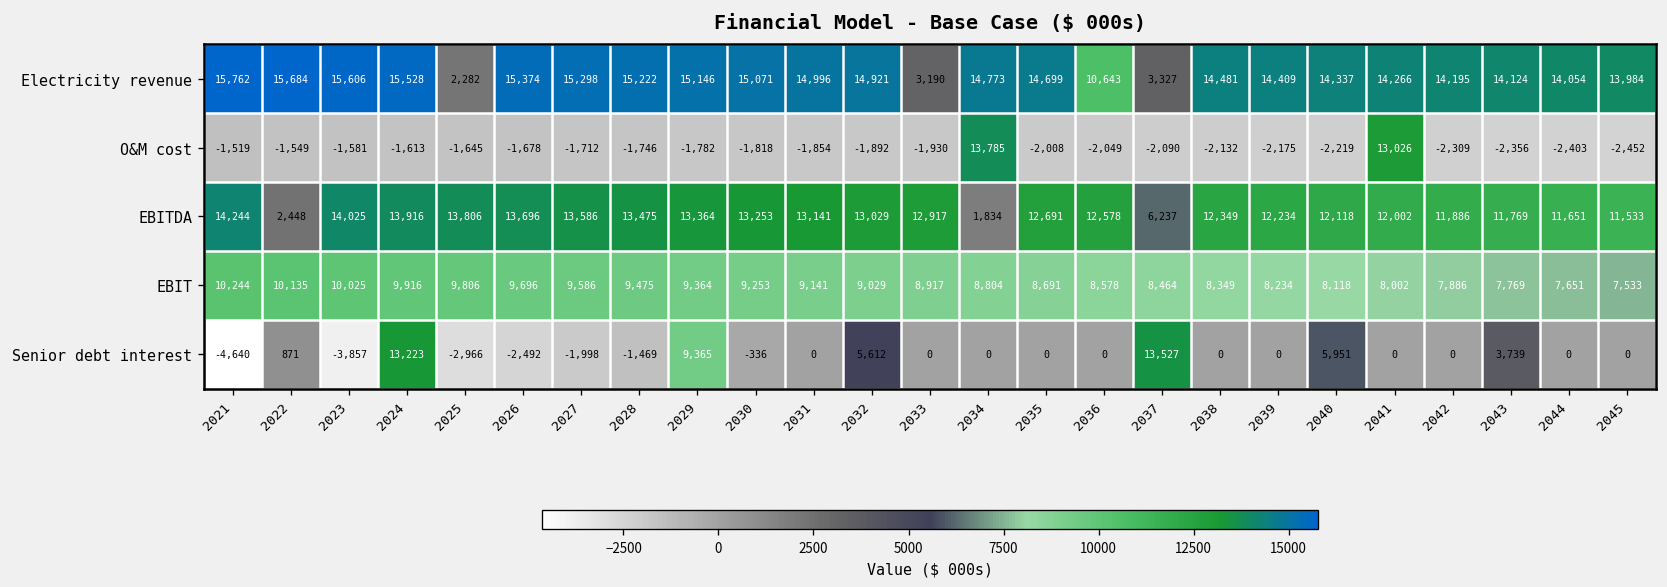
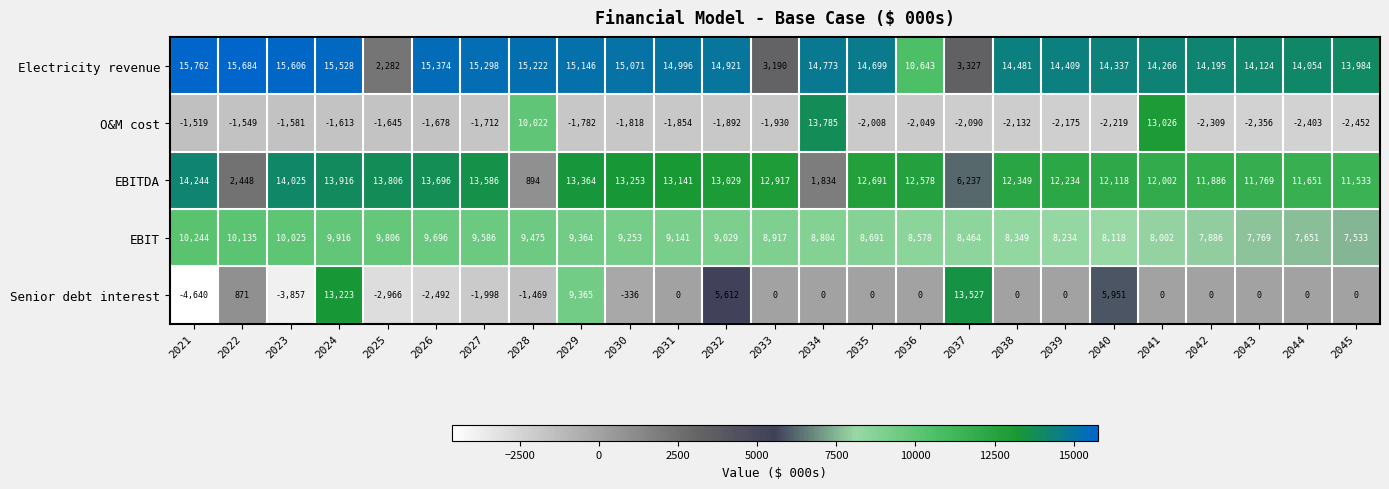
O&M cost, 2028: -1,746 -> 10,022
EBITDA, 2028: 13,475 -> 894
Senior debt interest, 2043: 3,739 -> 0
